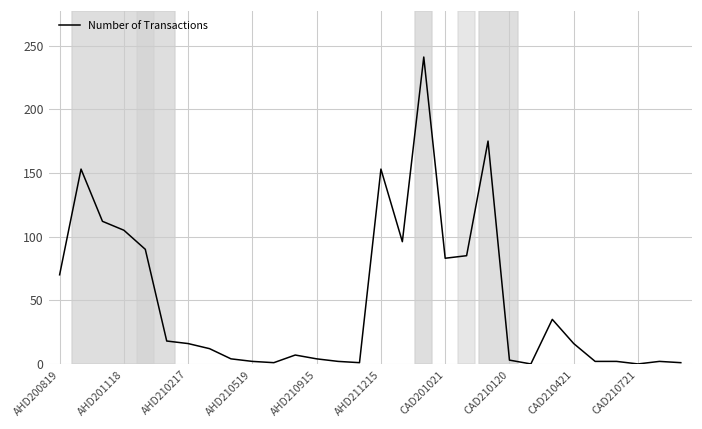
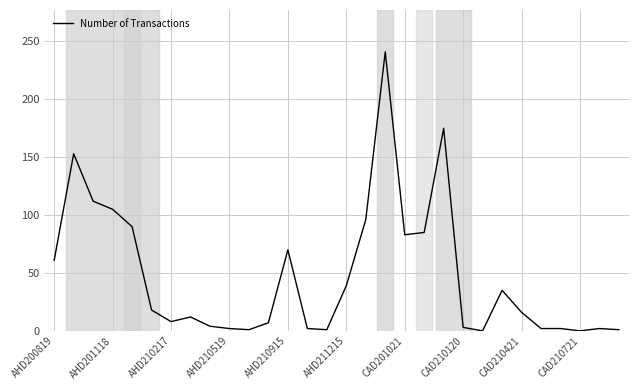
AHD200819: 70 -> 61
AHD210217: 16 -> 8
AHD210915: 4 -> 70
AHD211215: 153 -> 39
